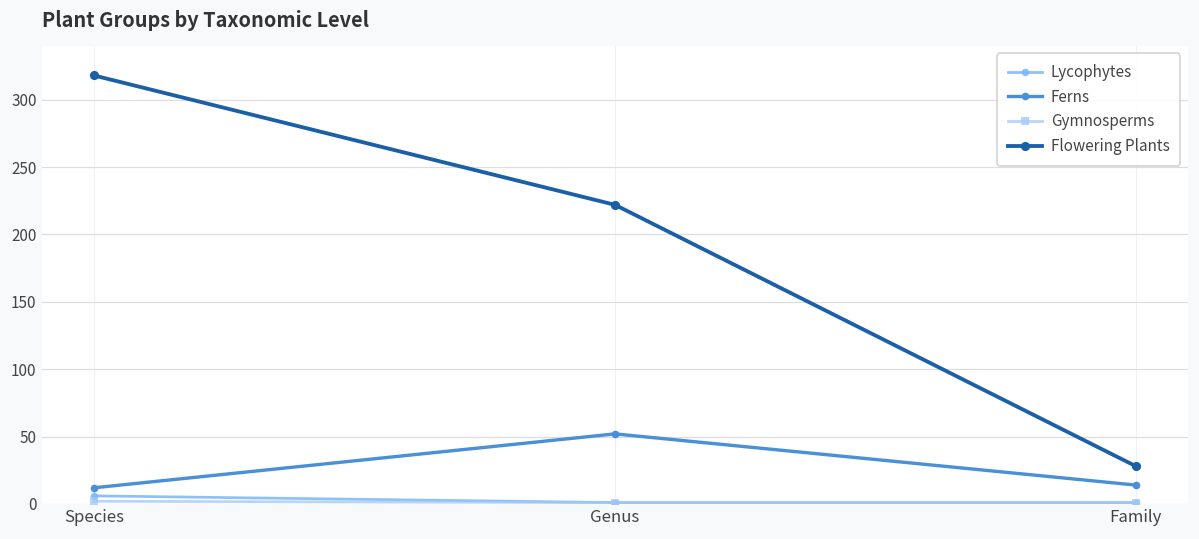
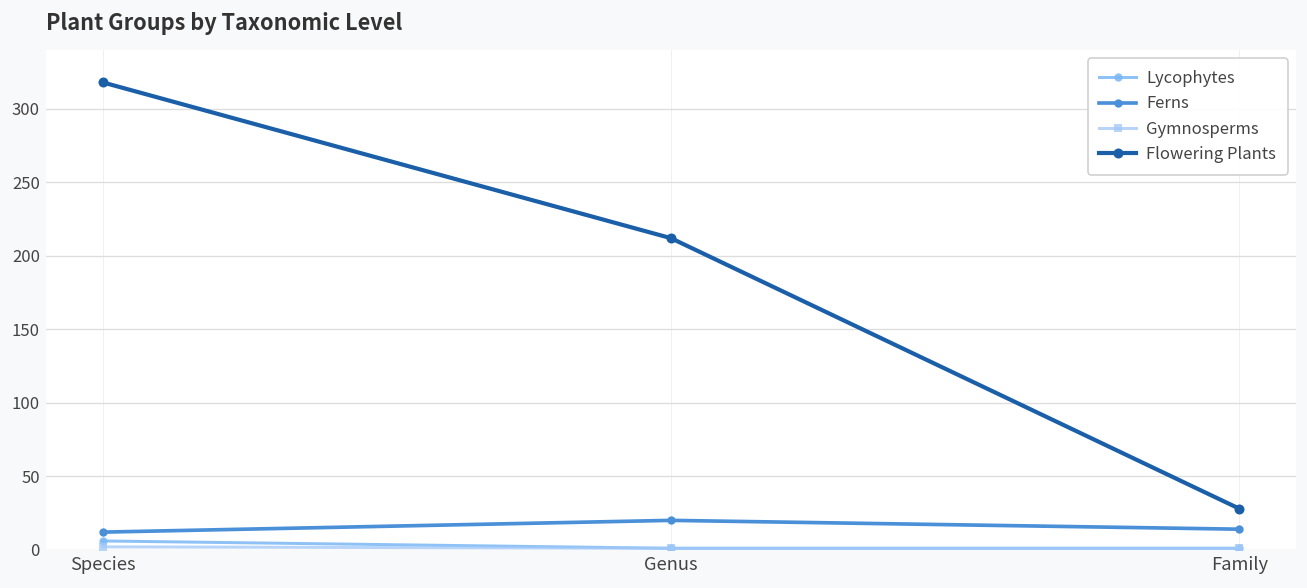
Ferns, Genus: 52 -> 20
Flowering Plants, Genus: 222 -> 212
